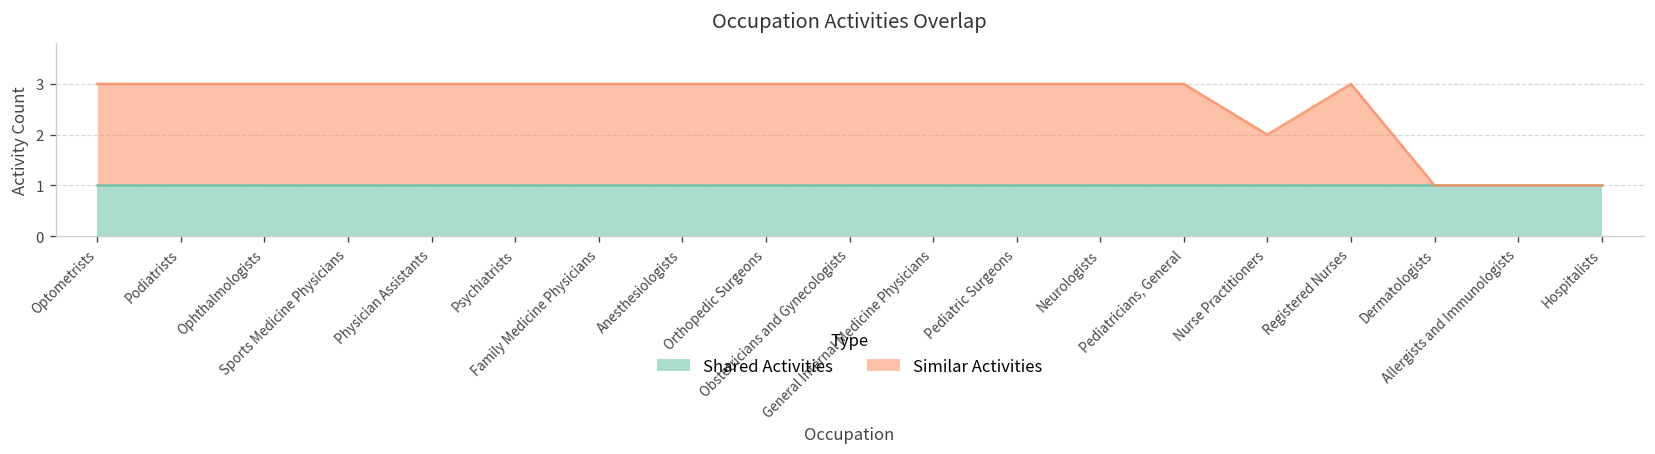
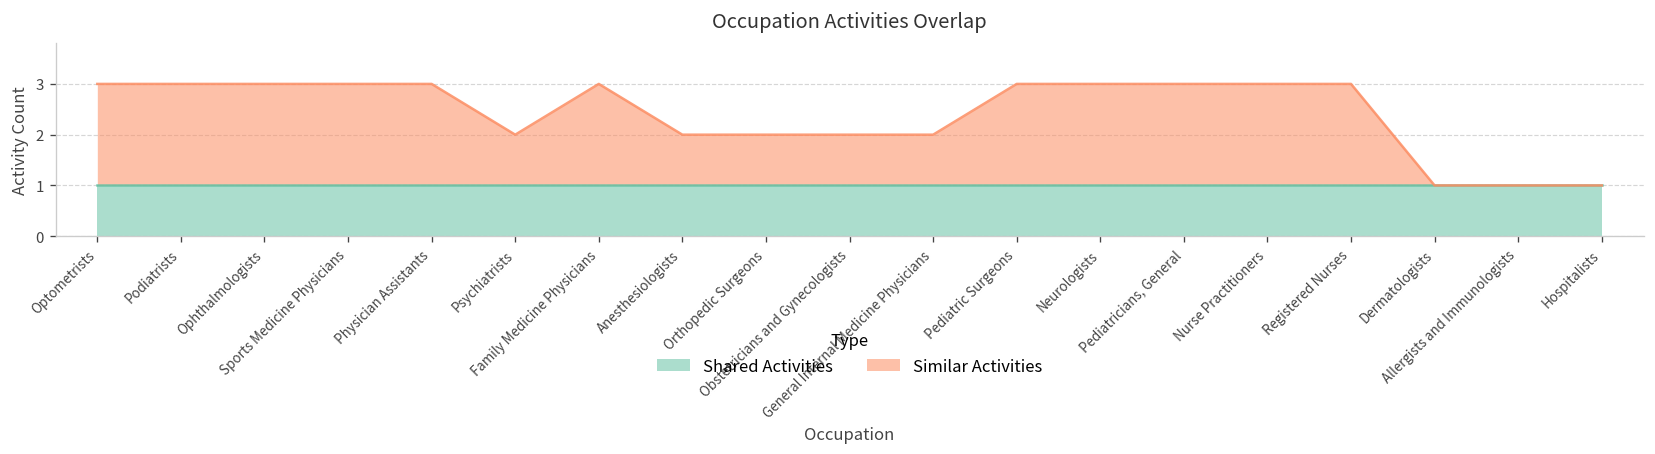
Similar Activities, Psychiatrists: 3.0 -> 2.0
Similar Activities, Anesthesiologists: 3.0 -> 2.0
Similar Activities, Orthopedic Surgeons: 3.0 -> 2.0
Similar Activities, Obstetricians and Gynecologists: 3.0 -> 2.0
Similar Activities, General Internal Medicine Physicians: 3.0 -> 2.0
Similar Activities, Nurse Practitioners: 2.0 -> 3.0
